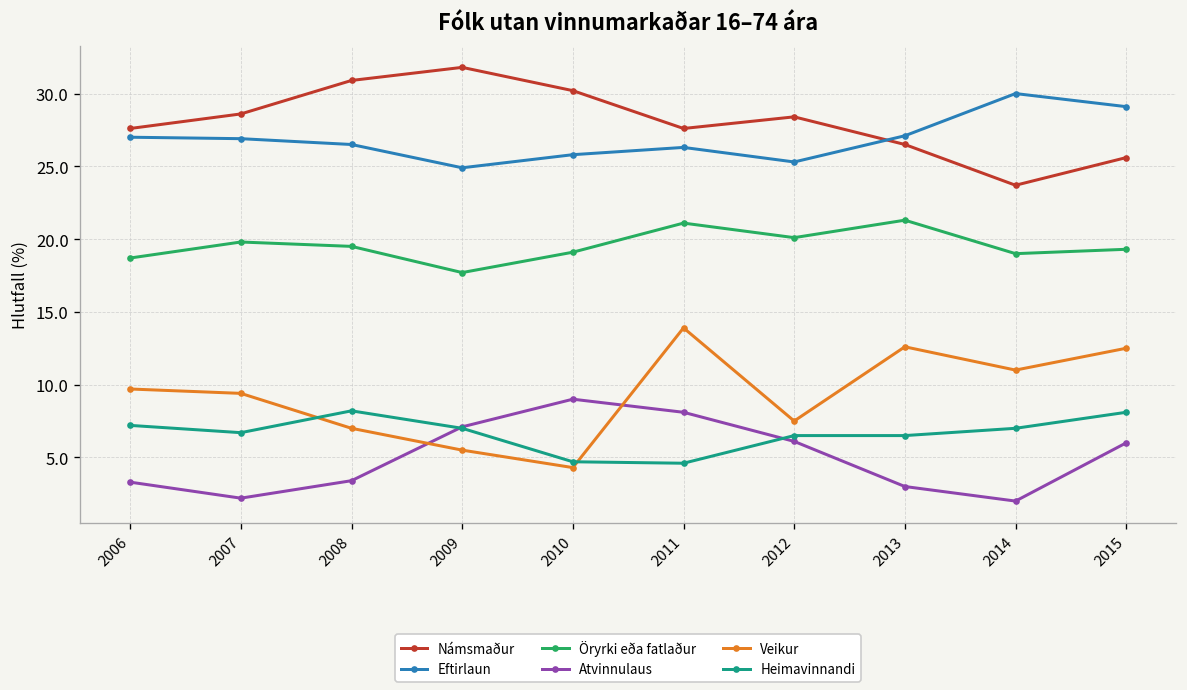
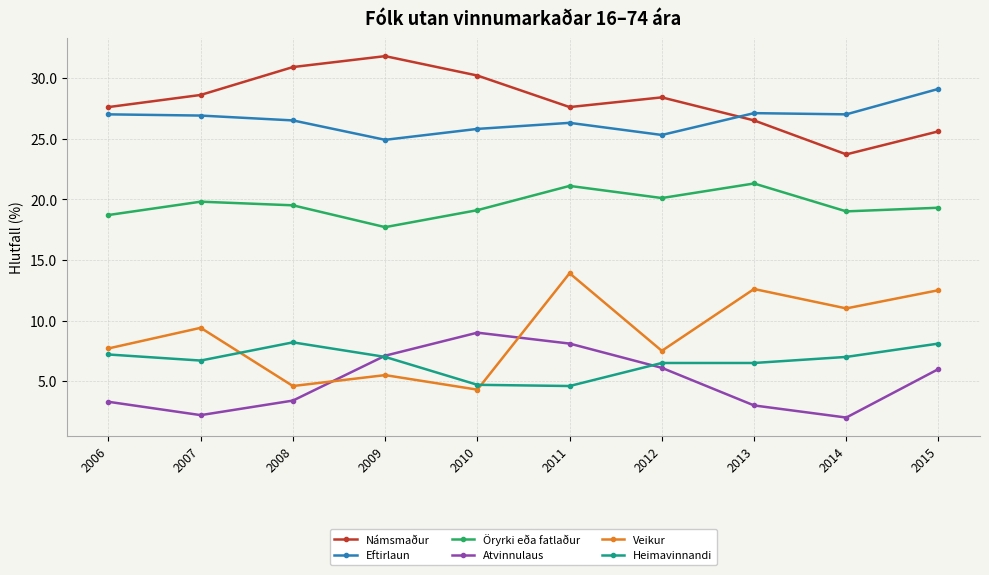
Veikur, 2006: 9.7 -> 7.7
Veikur, 2008: 7.0 -> 4.6
Eftirlaun, 2014: 30 -> 27
